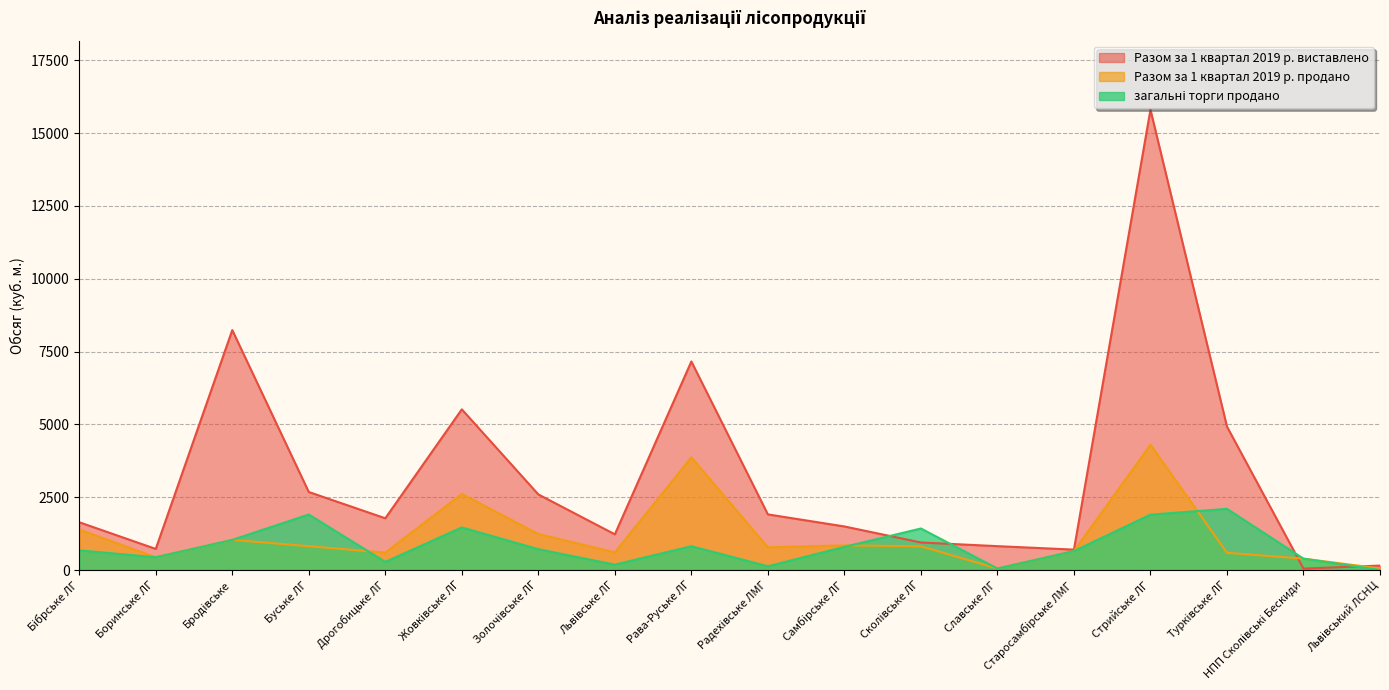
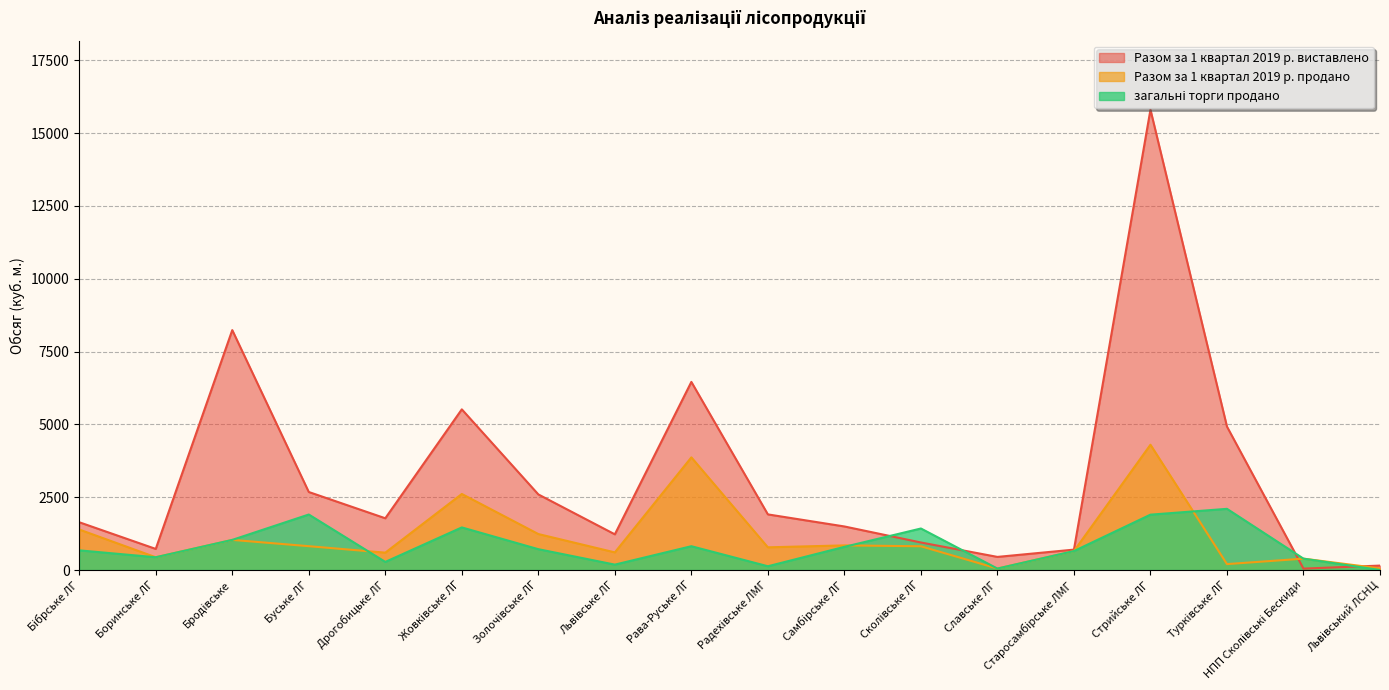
Разом за 1 квартал 2019 р. виставлено, Рава-Руське ЛГ: 7200 -> 6500
Разом за 1 квартал 2019 р. виставлено, Славське ЛГ: 800 -> 500
Разом за 1 квартал 2019 р. продано, Турківське ЛГ: 600 -> 200
